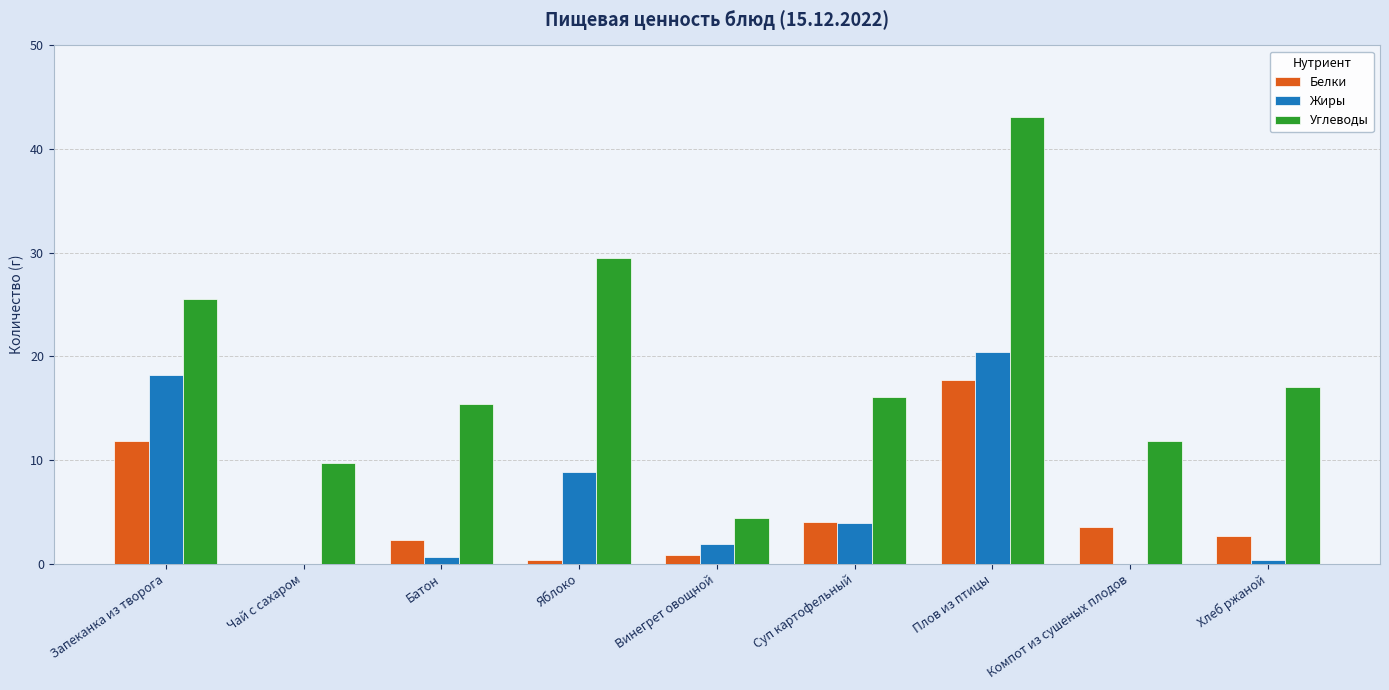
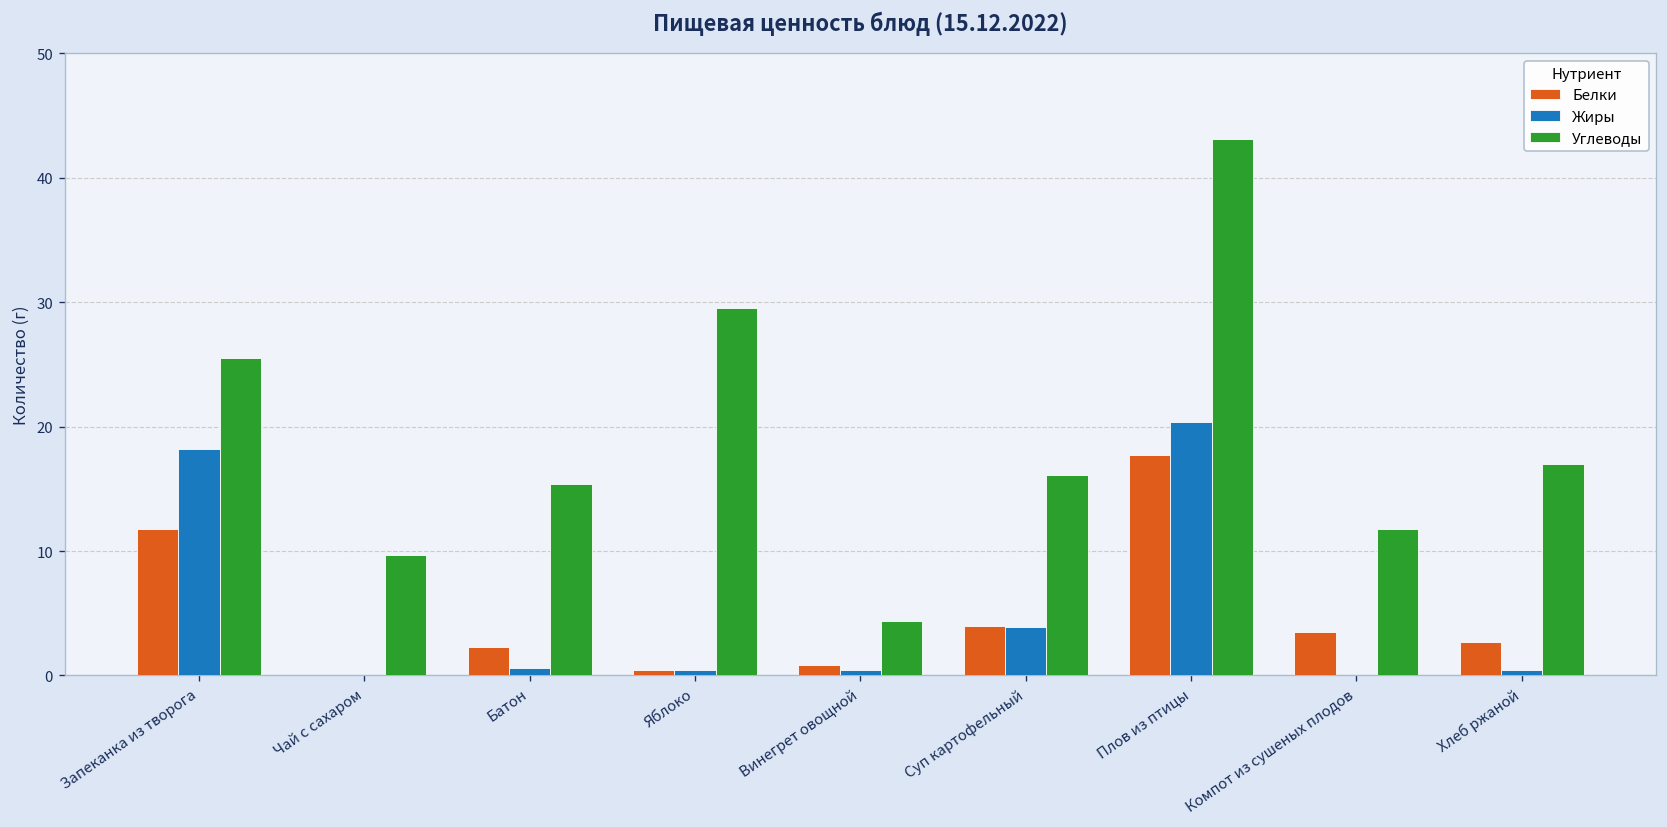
Жиры, Яблоко: 8.8 -> 0.4
Жиры, Винегрет овощной: 1.9 -> 0.4
